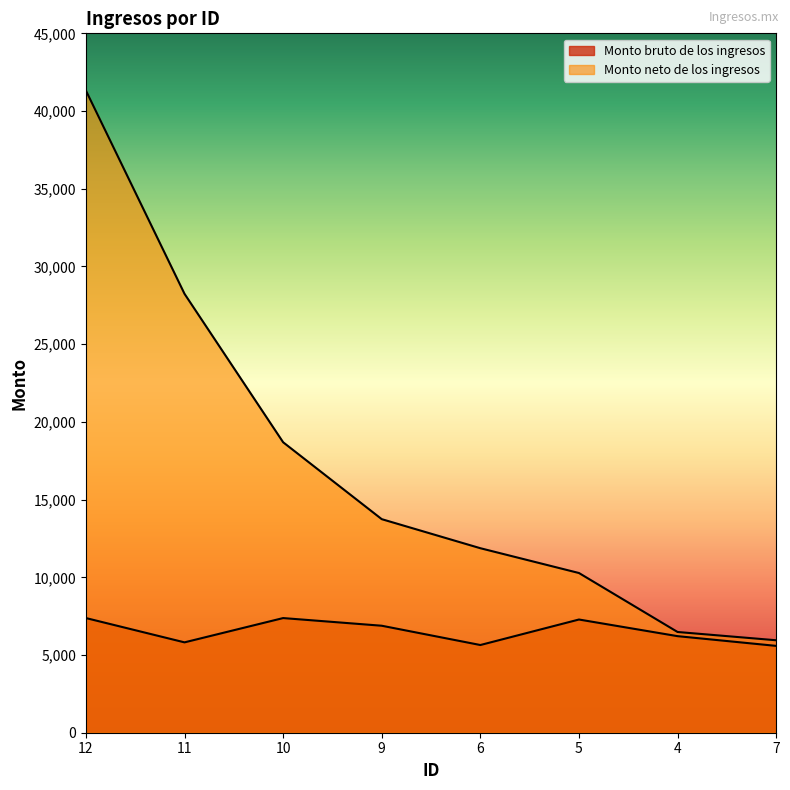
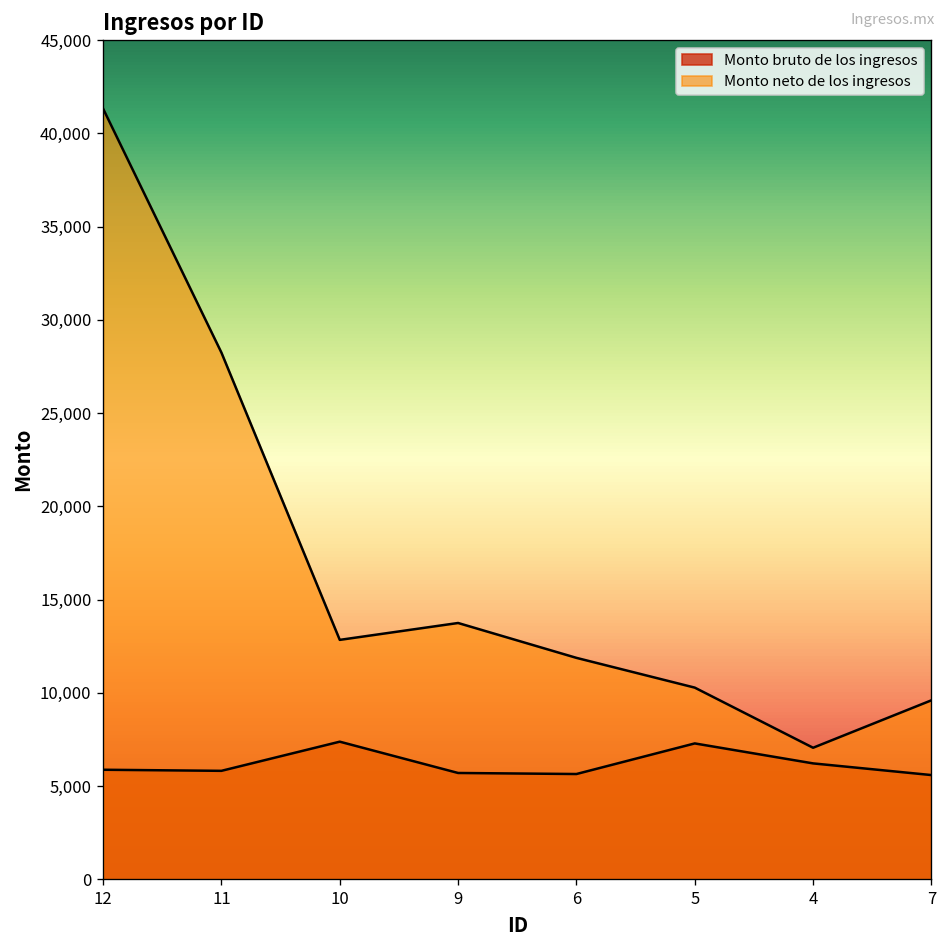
Monto bruto de los ingresos, 12: 7,400 -> 5,900
Monto neto de los ingresos, 10: 18,700 -> 12,800
Monto bruto de los ingresos, 9: 6,900 -> 5,700
Monto neto de los ingresos, 4: 6,500 -> 7,100
Monto neto de los ingresos, 7: 5,900 -> 9,600
